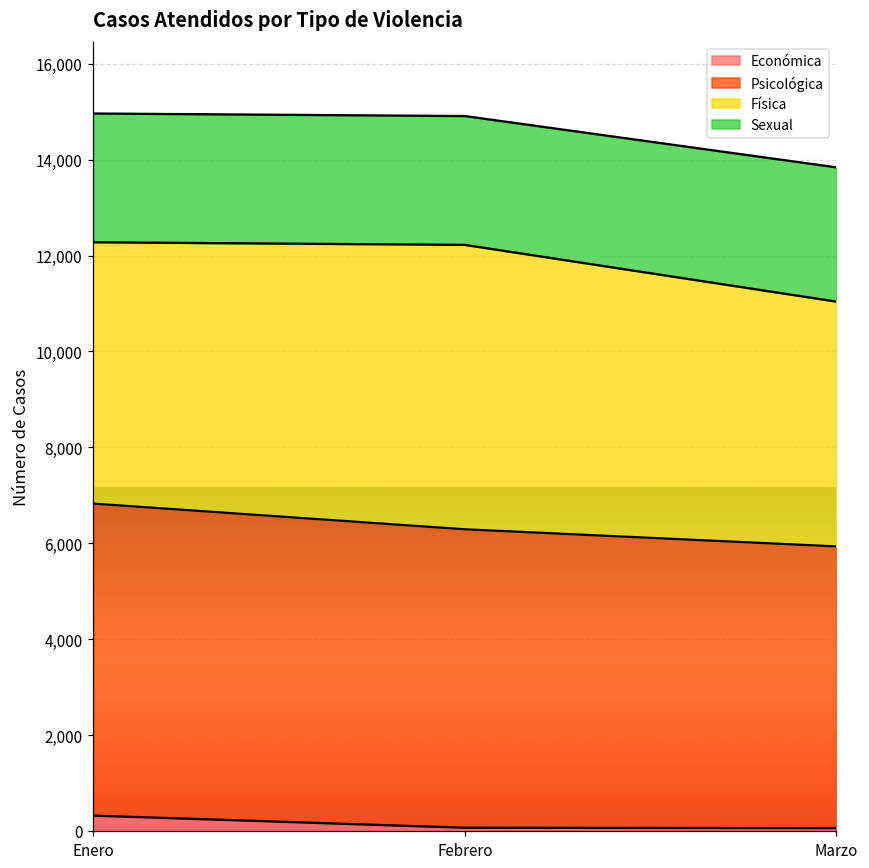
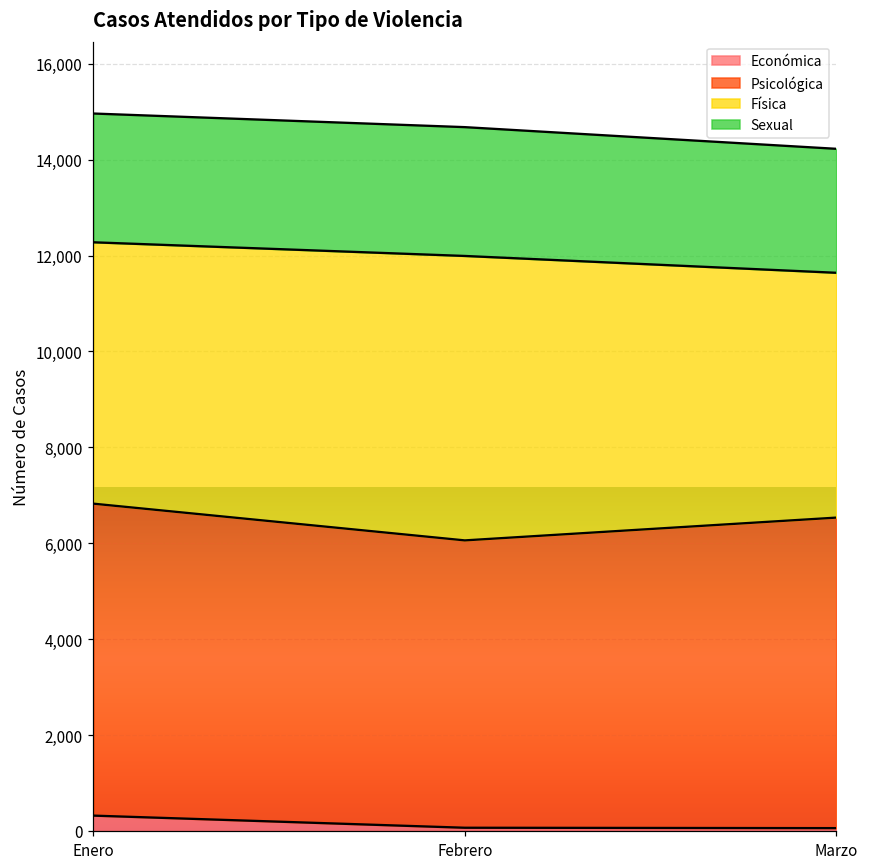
Psicológica, Febrero: 6,200 -> 6,000
Psicológica, Marzo: 5,900 -> 6,500
Sexual, Marzo: 2,800 -> 2,600
